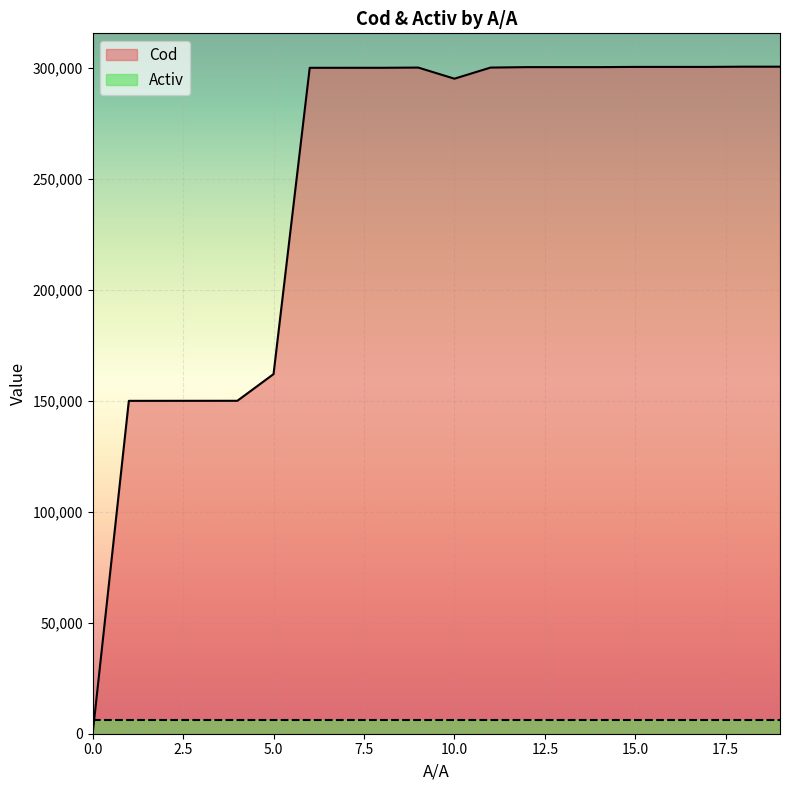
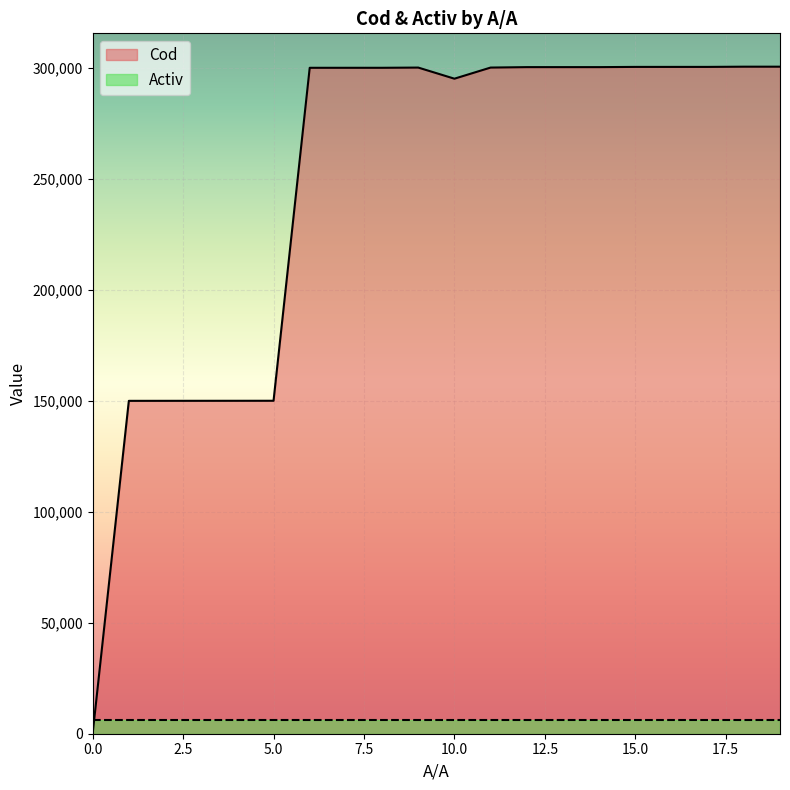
Cod, 5.0: 162,000 -> 150,000
